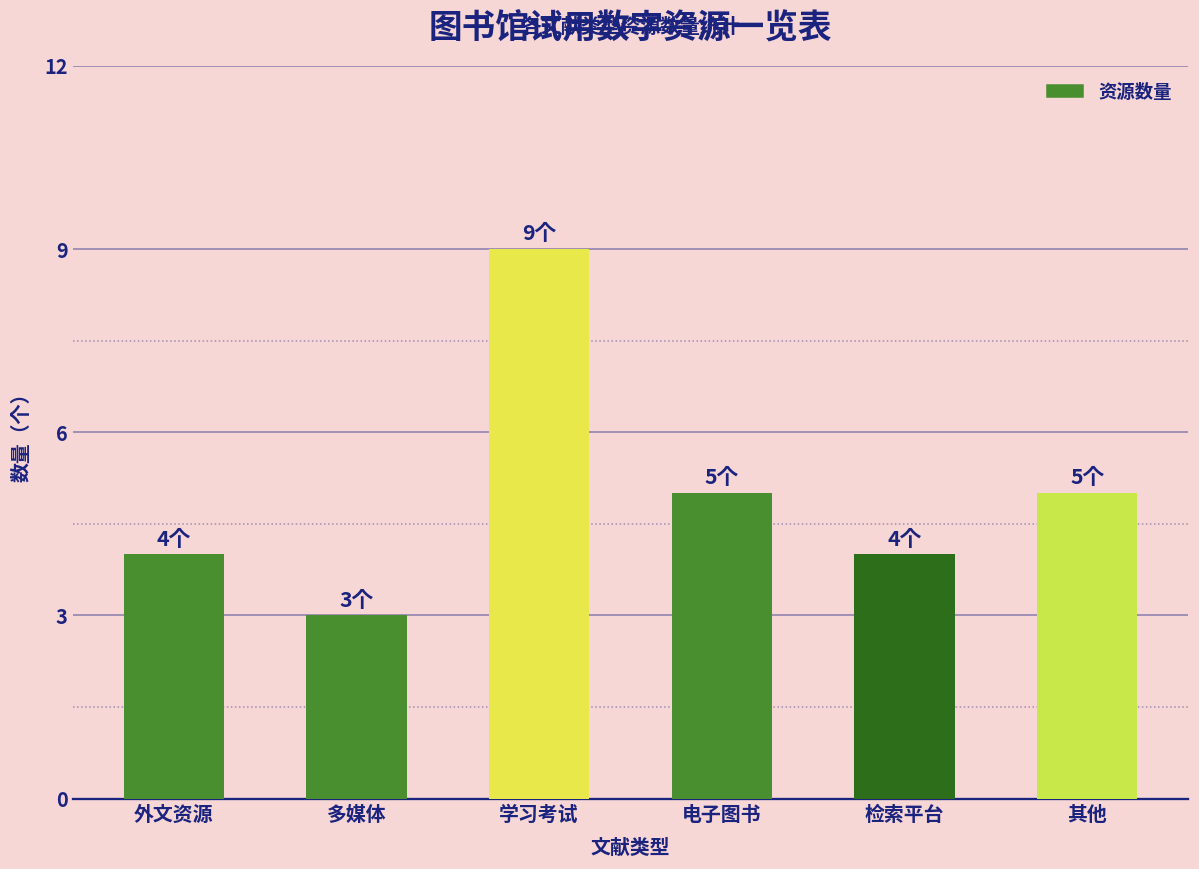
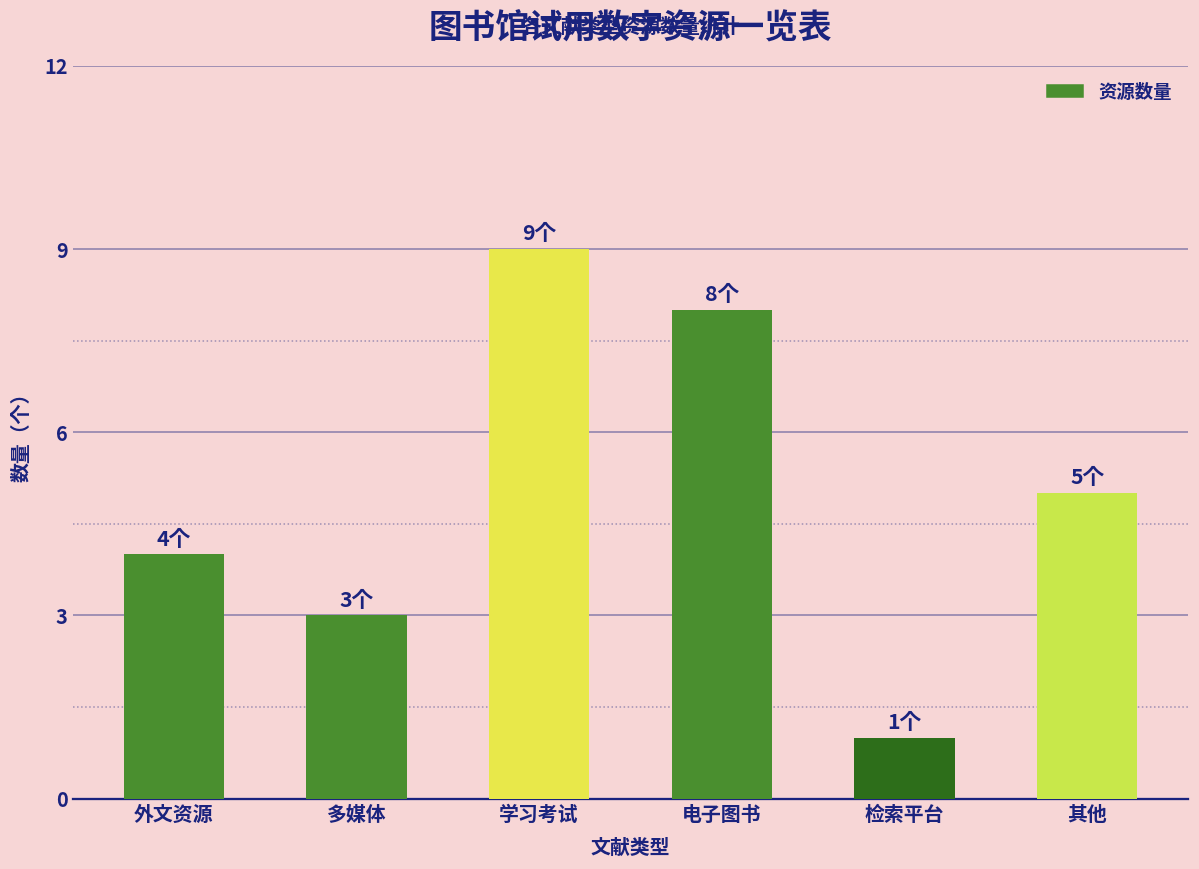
电子图书: 5个 -> 8个
检索平台: 4个 -> 1个
